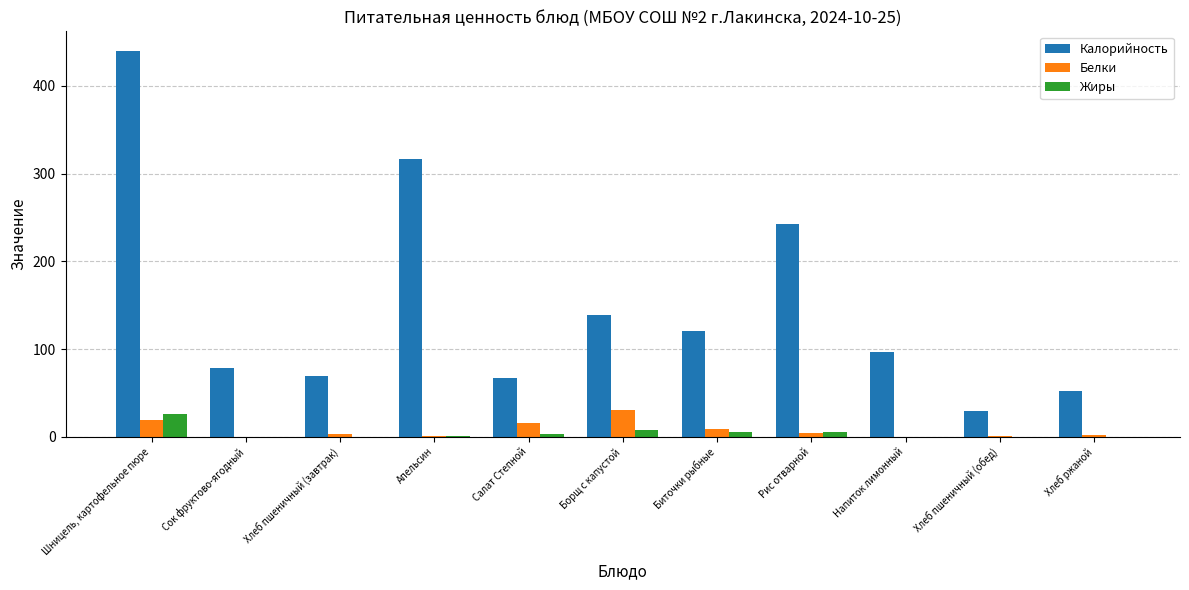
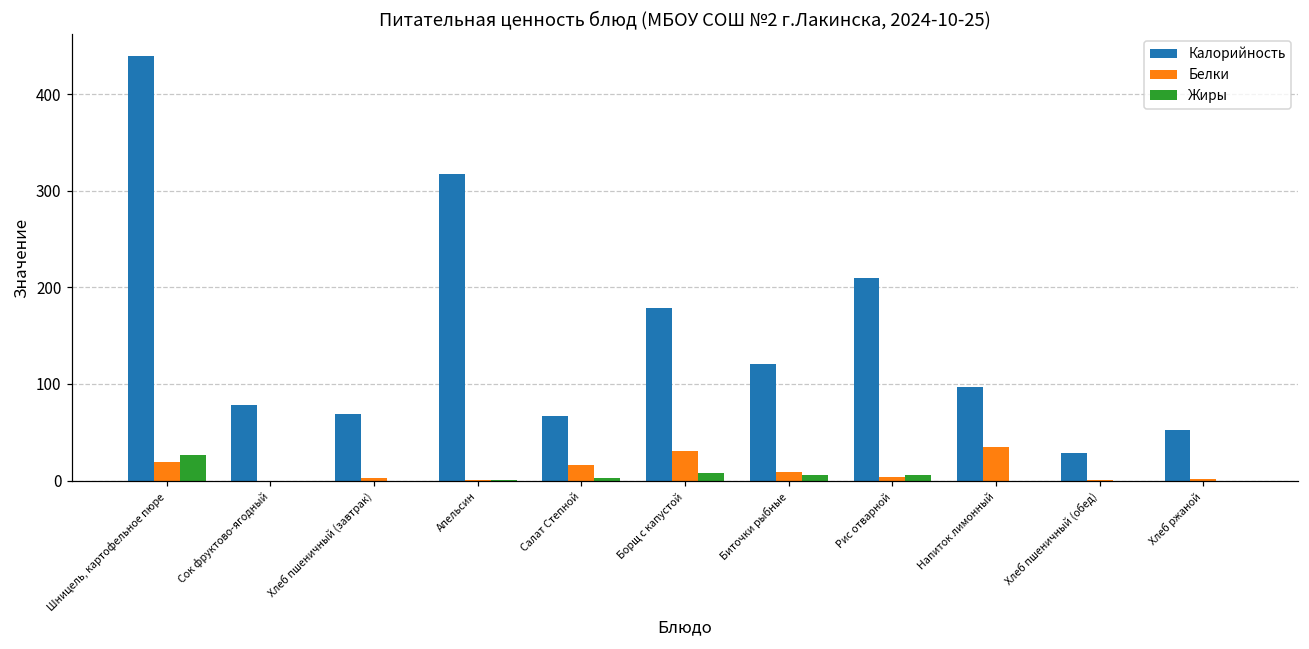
Калорийность, Борщ с капустой: 140 -> 180
Калорийность, Рис отварной: 240 -> 210
Белки, Напиток лимонный: 0 -> 40
